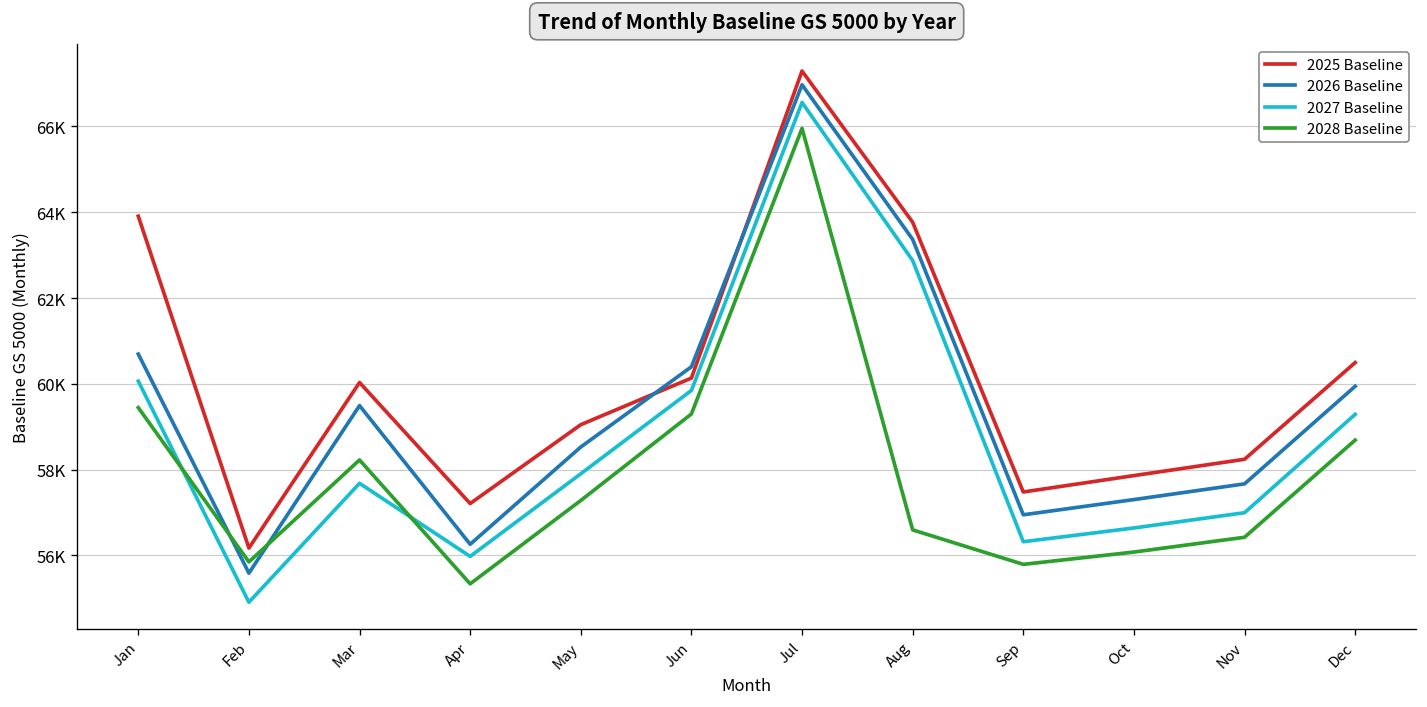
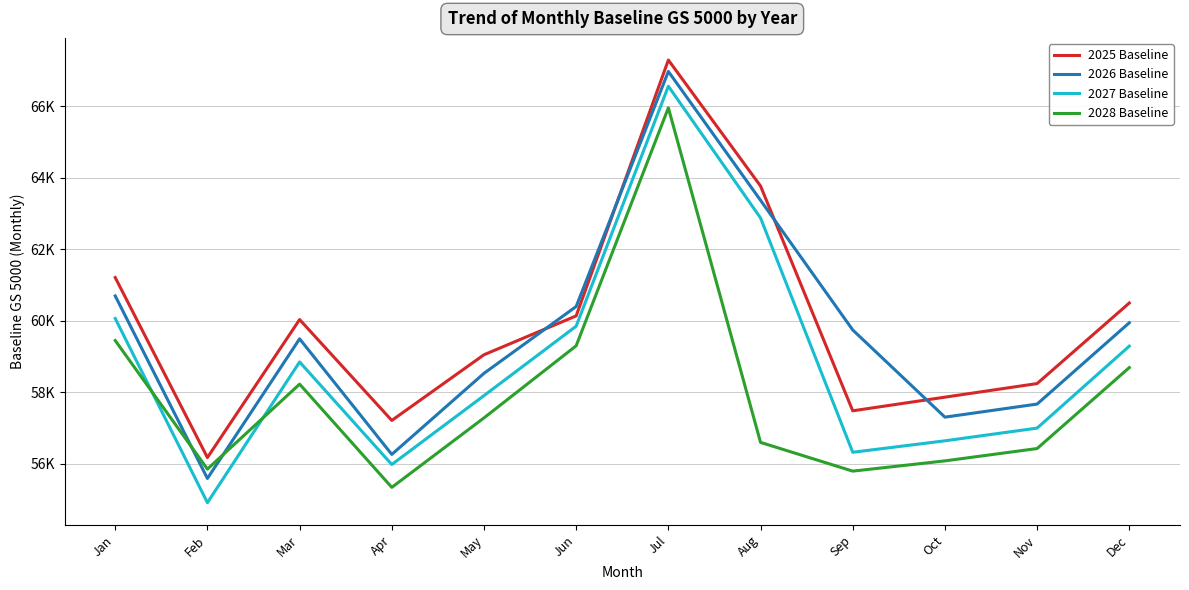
2025 Baseline, Jan: 63900 -> 61200
2027 Baseline, Mar: 57700 -> 58800
2026 Baseline, Sep: 56900 -> 59700
